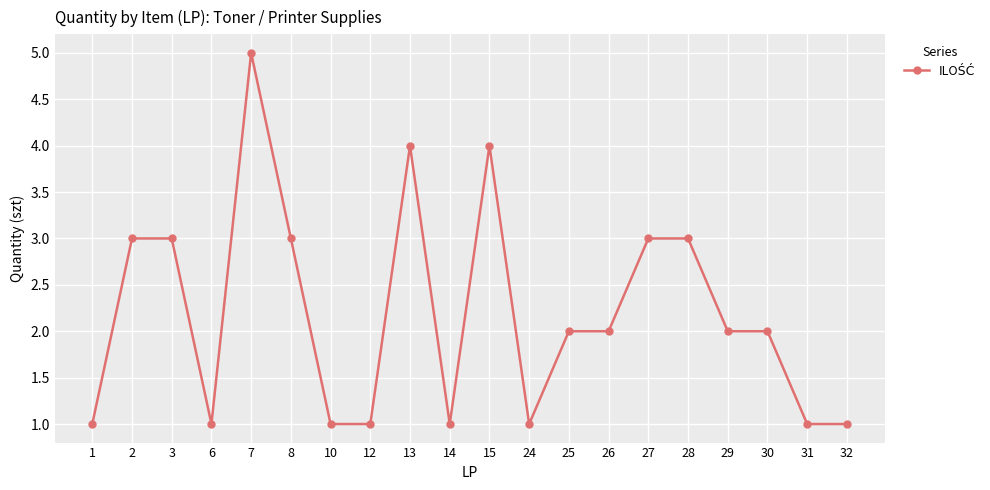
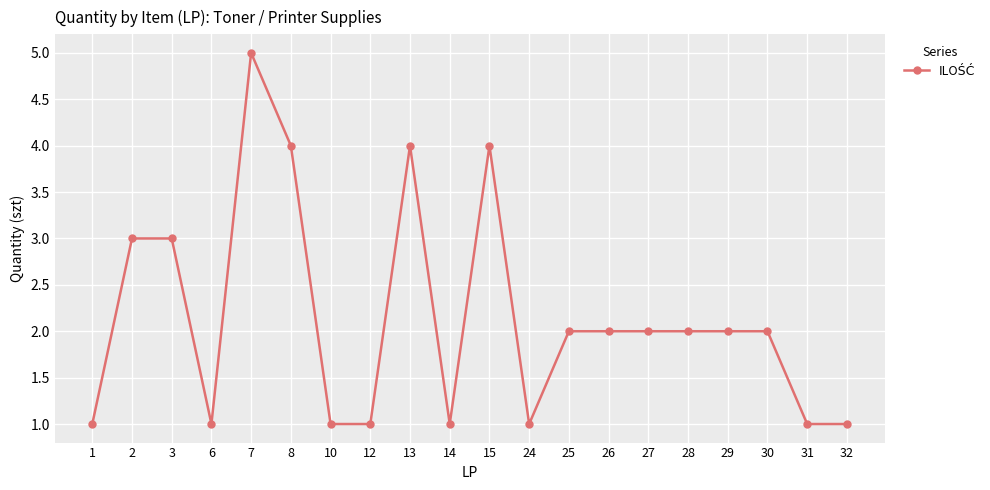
8: 3 -> 4
27: 3 -> 2
28: 3 -> 2
